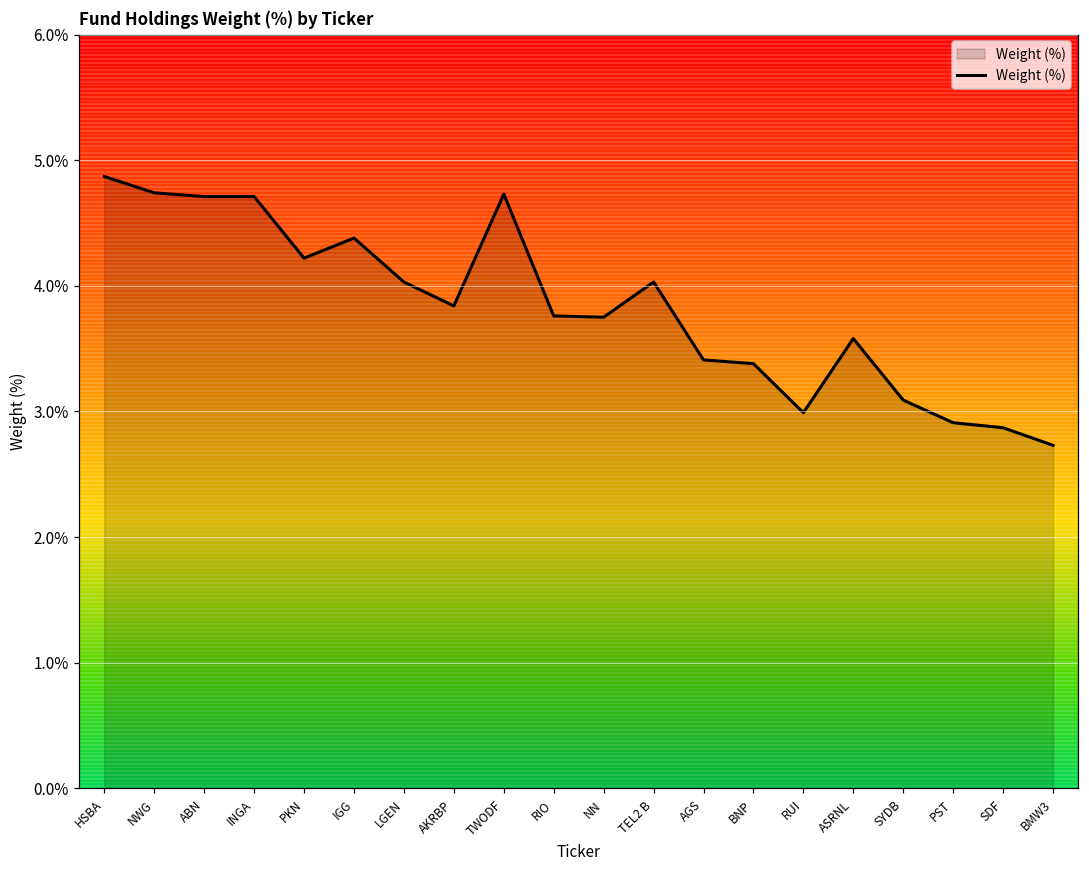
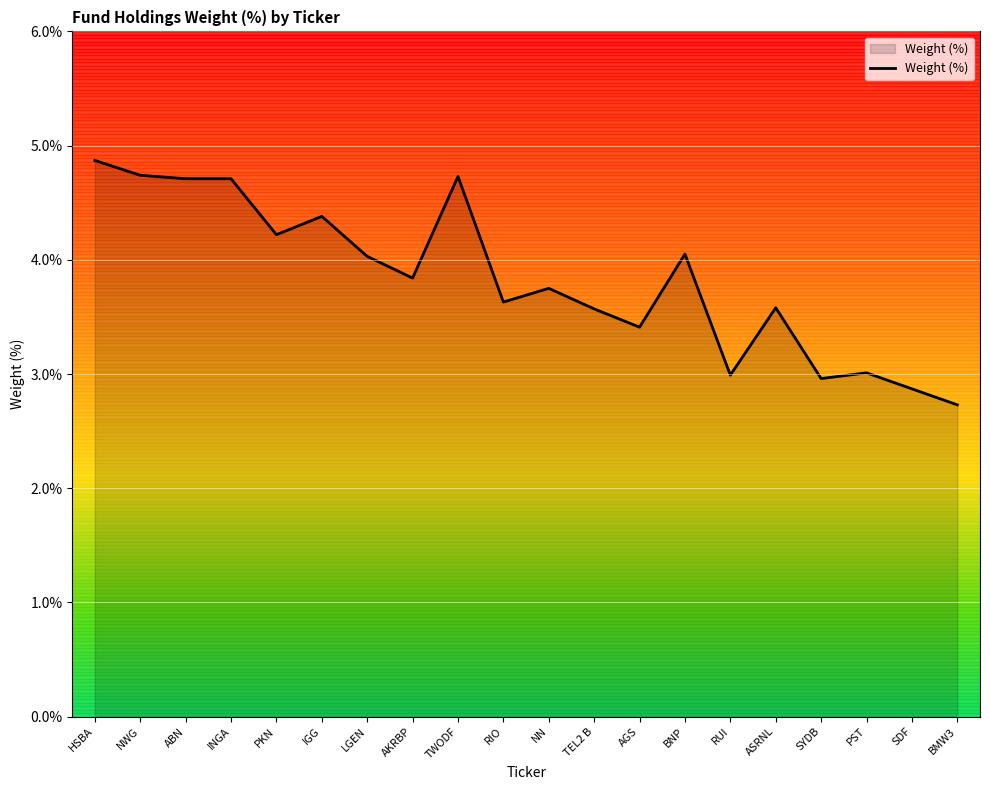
RIO: 3.76% -> 3.63%
TEL2 B: 4.03% -> 3.57%
BNP: 3.38% -> 4.05%
SYDB: 3.09% -> 2.96%
PST: 2.91% -> 3.01%
